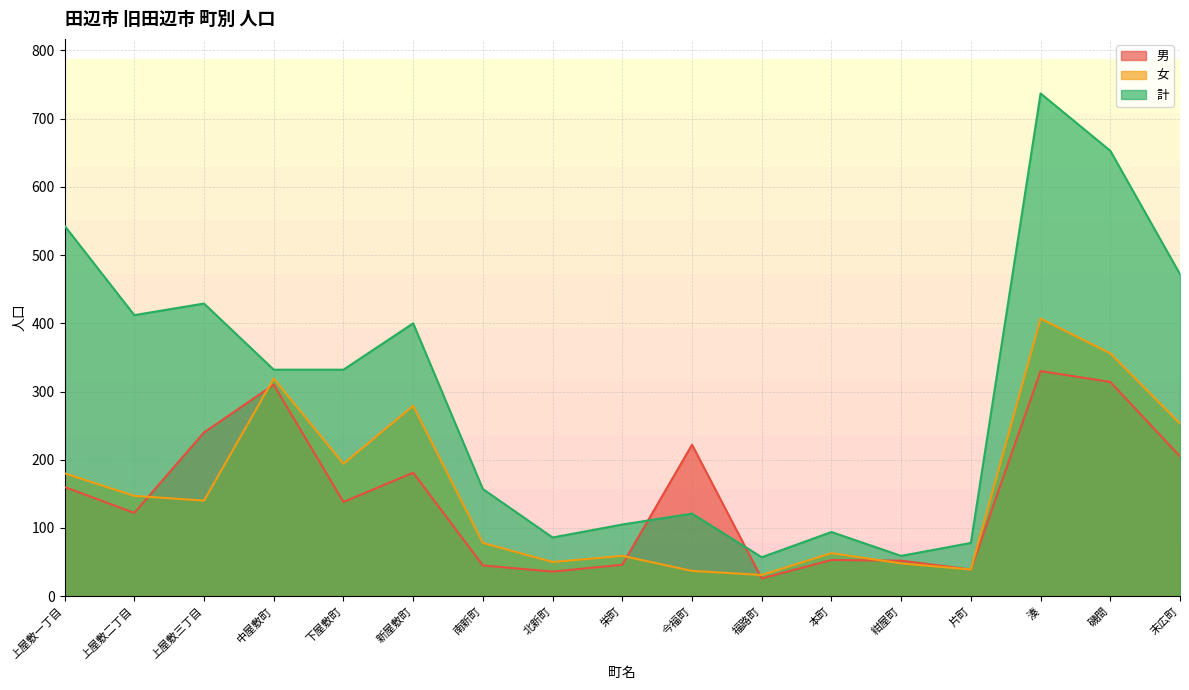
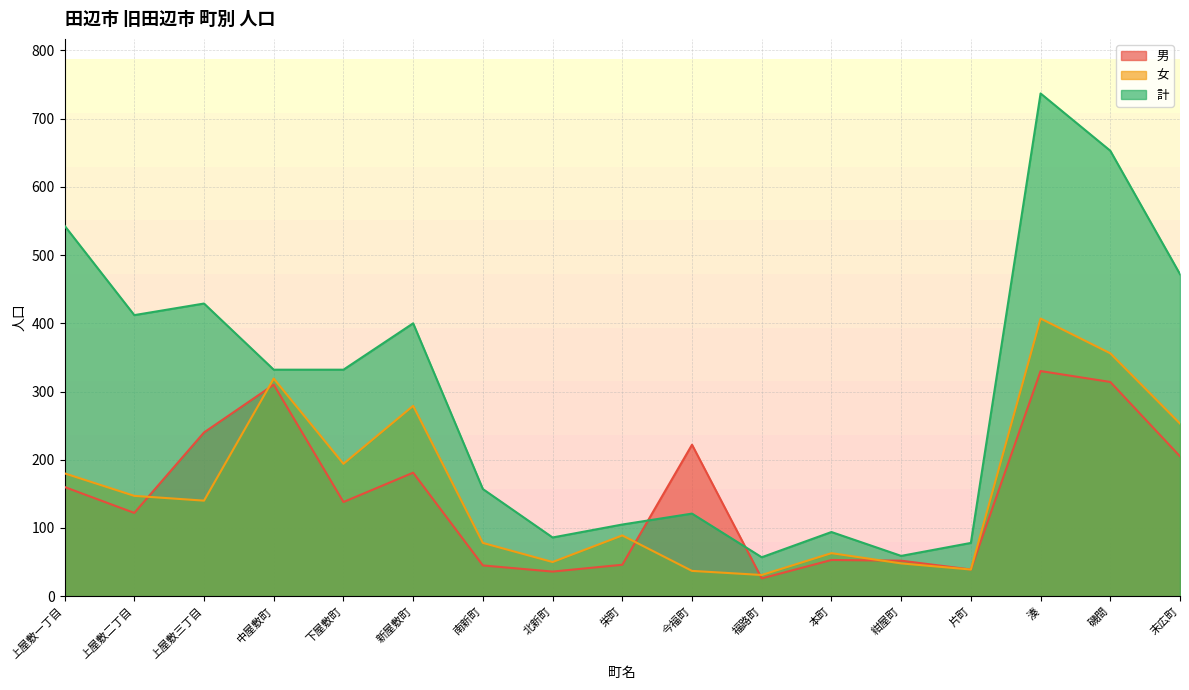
女, 栄町: 60 -> 90
